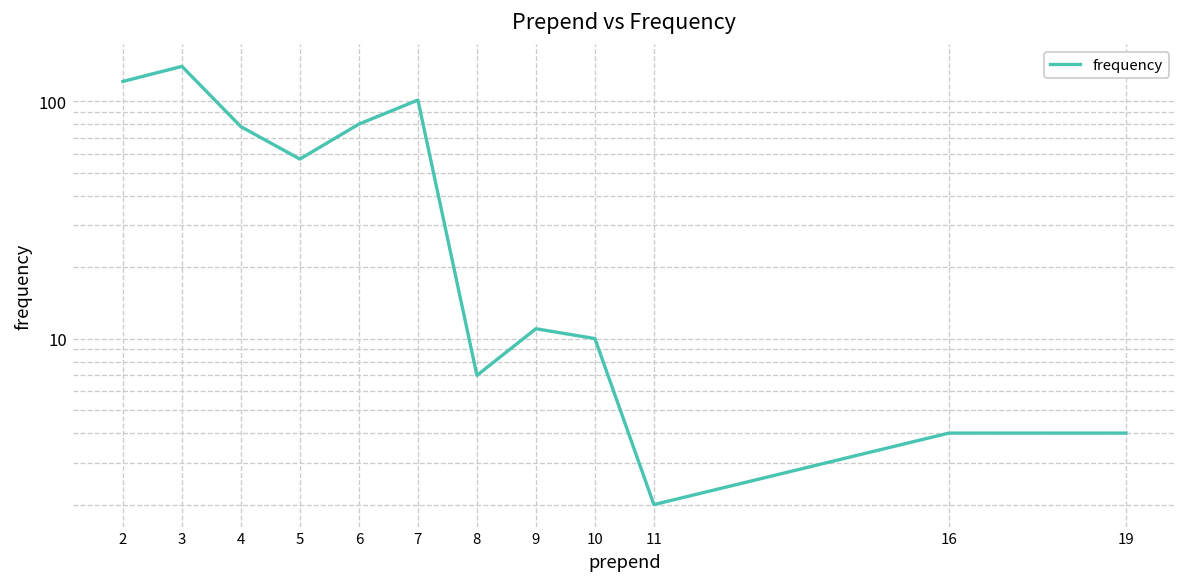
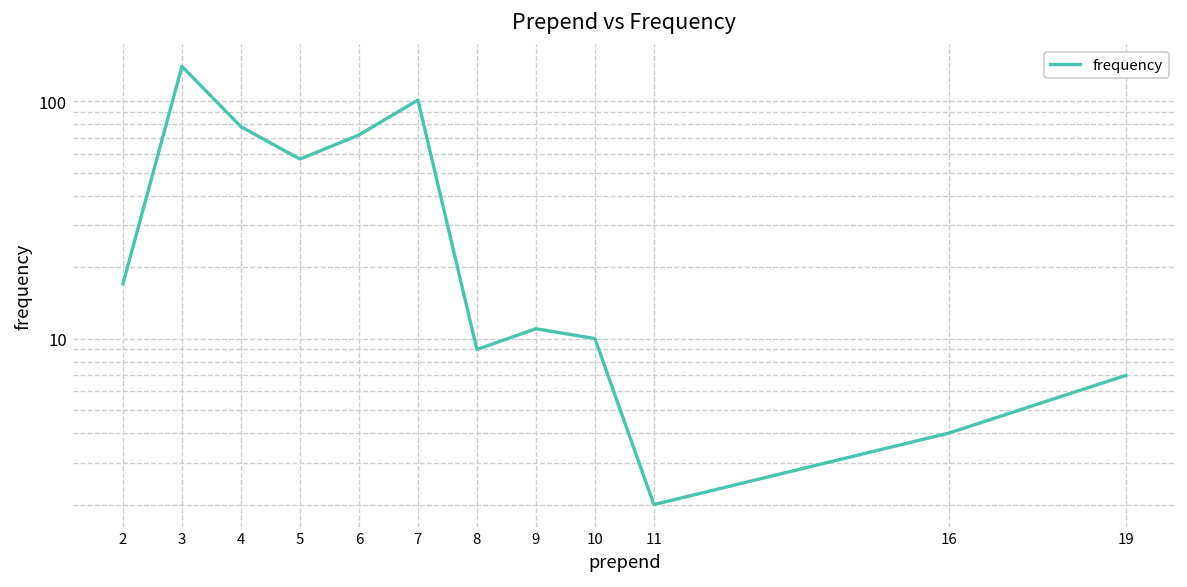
2: 120 -> 17
6: 80 -> 72
8: 7 -> 9
19: 4 -> 7
